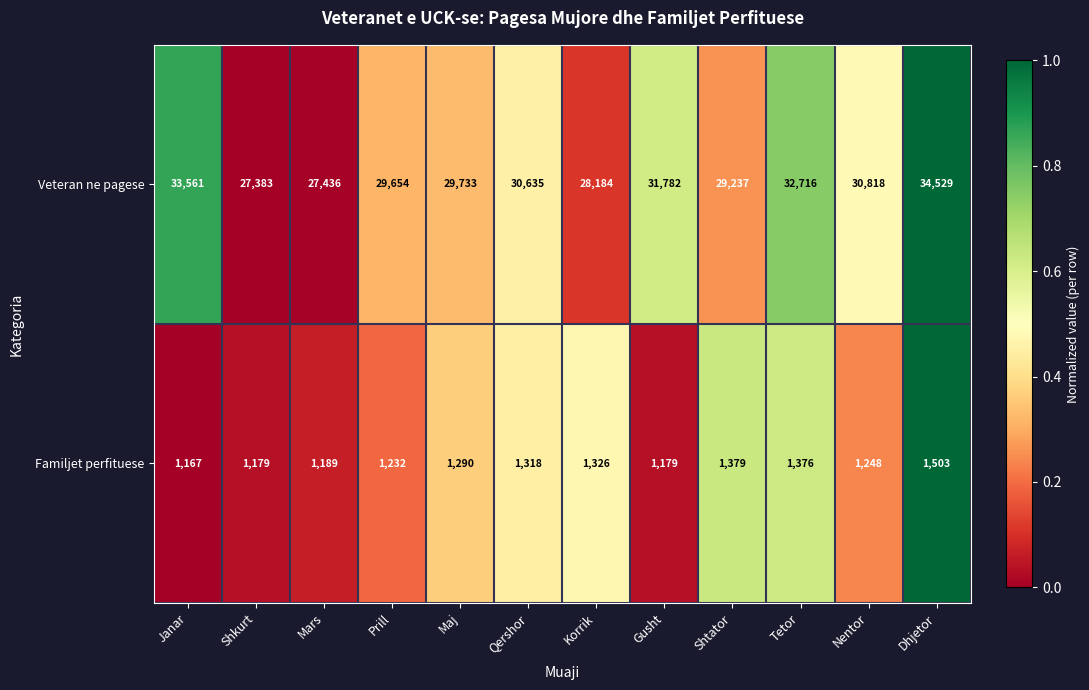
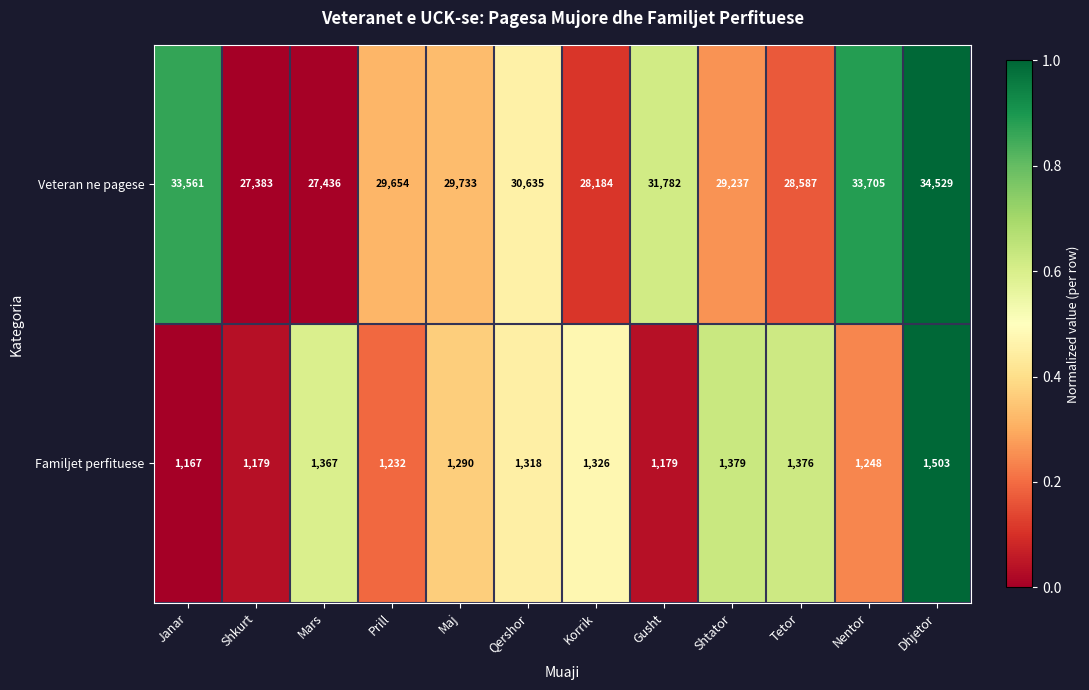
Veteran ne pagese, Tetor: 32,716 -> 28,587
Veteran ne pagese, Nentor: 30,818 -> 33,705
Familjet perfituese, Mars: 1,189 -> 1,367
